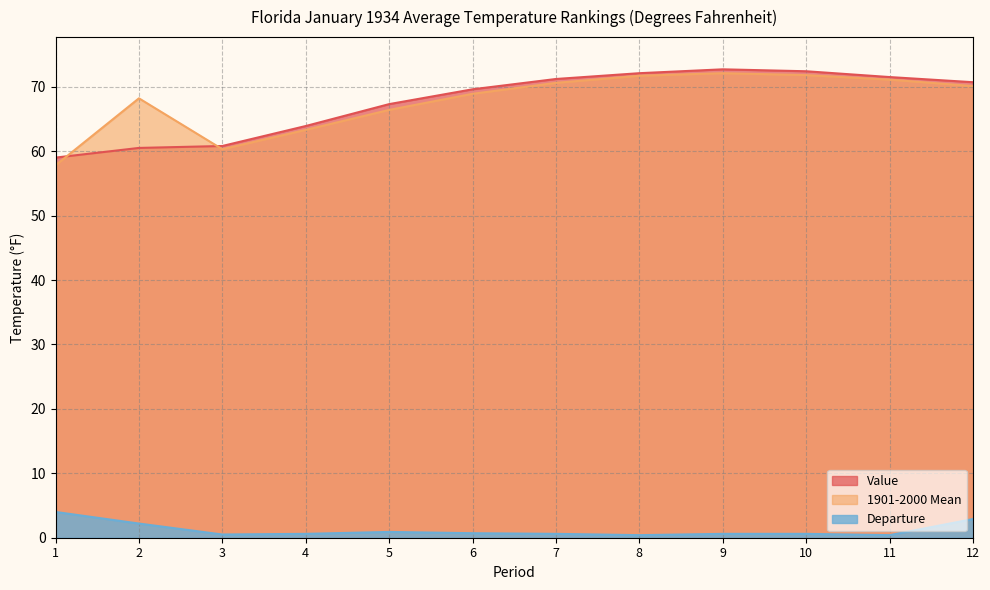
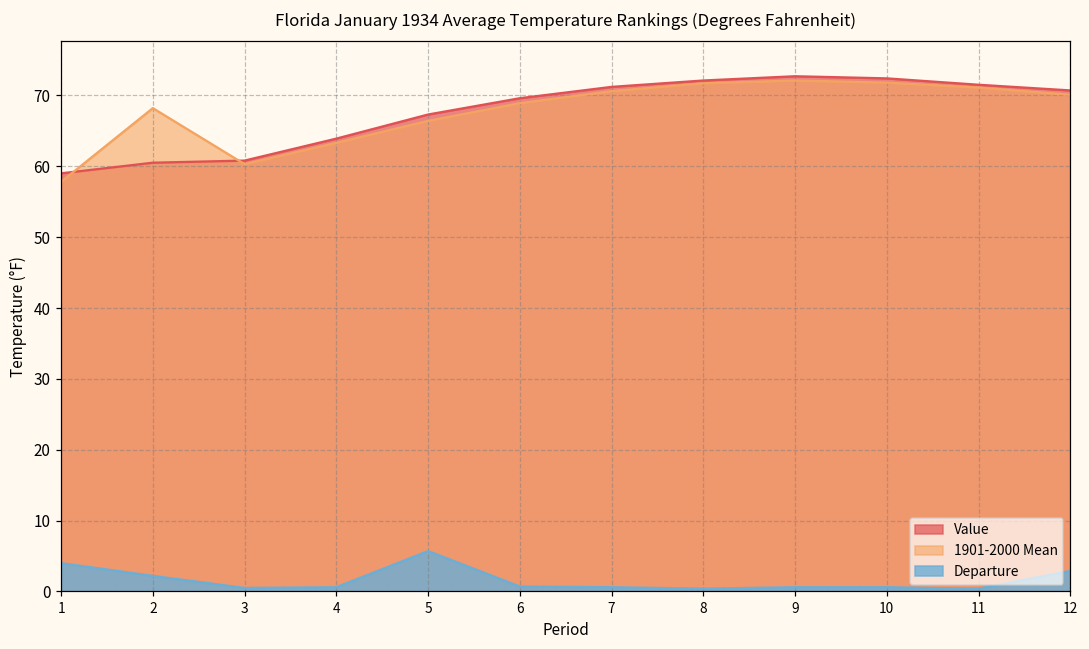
Departure, 5: 1 -> 6
